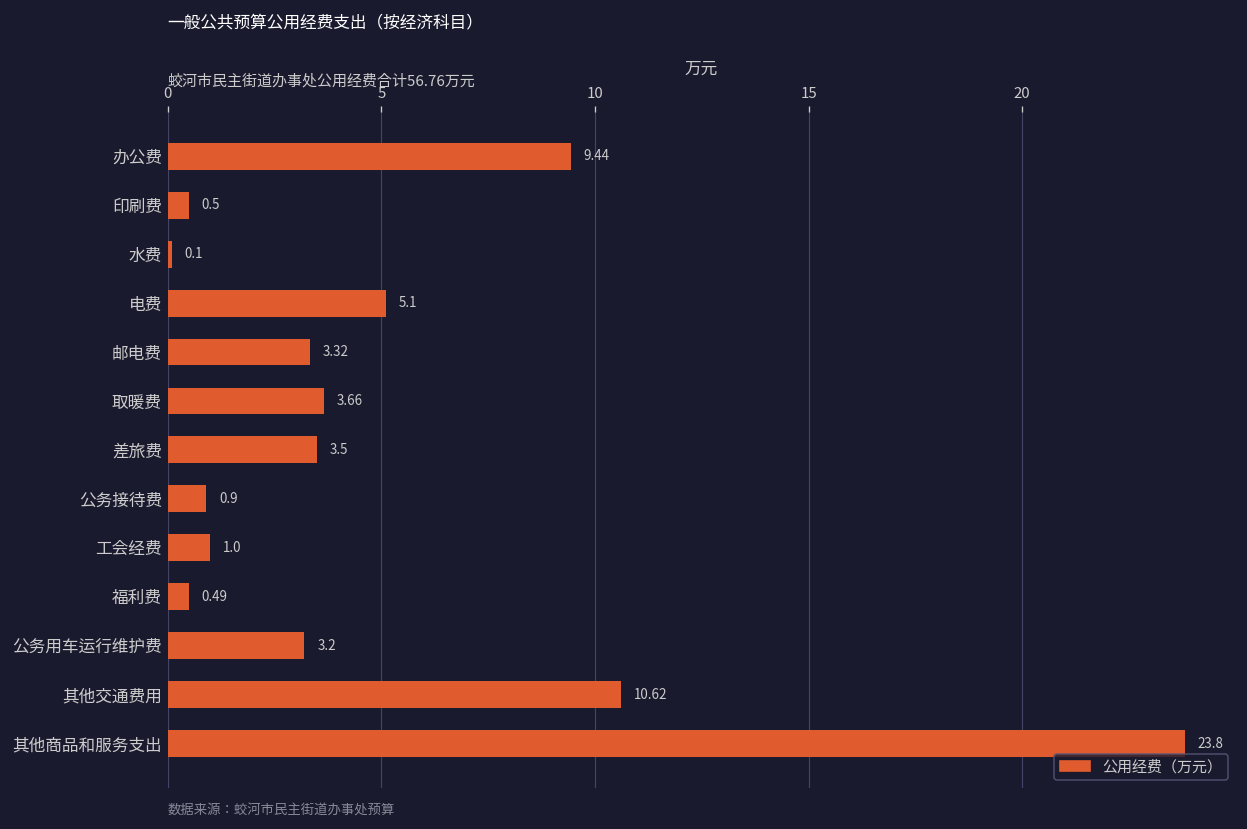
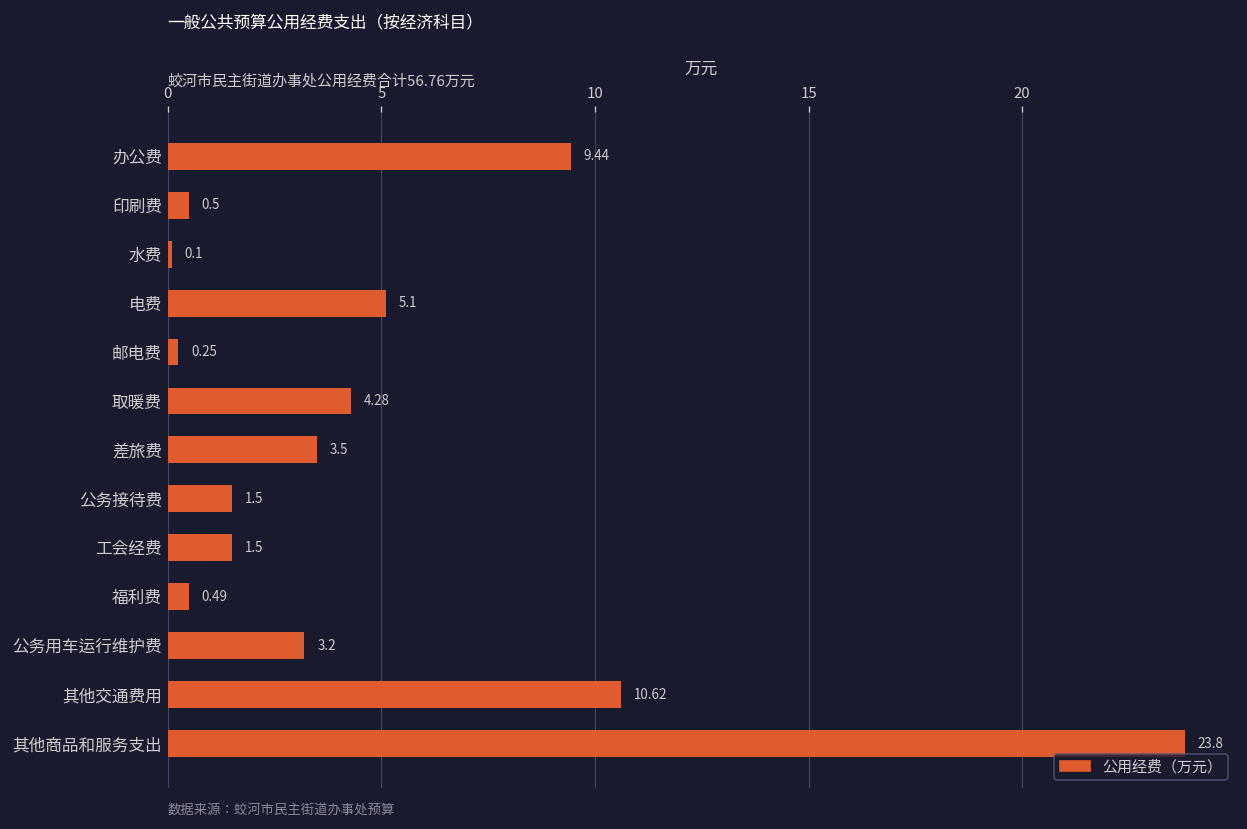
邮电费: 3.32 -> 0.25
取暖费: 3.66 -> 4.28
公务接待费: 0.9 -> 1.5
工会经费: 1.0 -> 1.5
